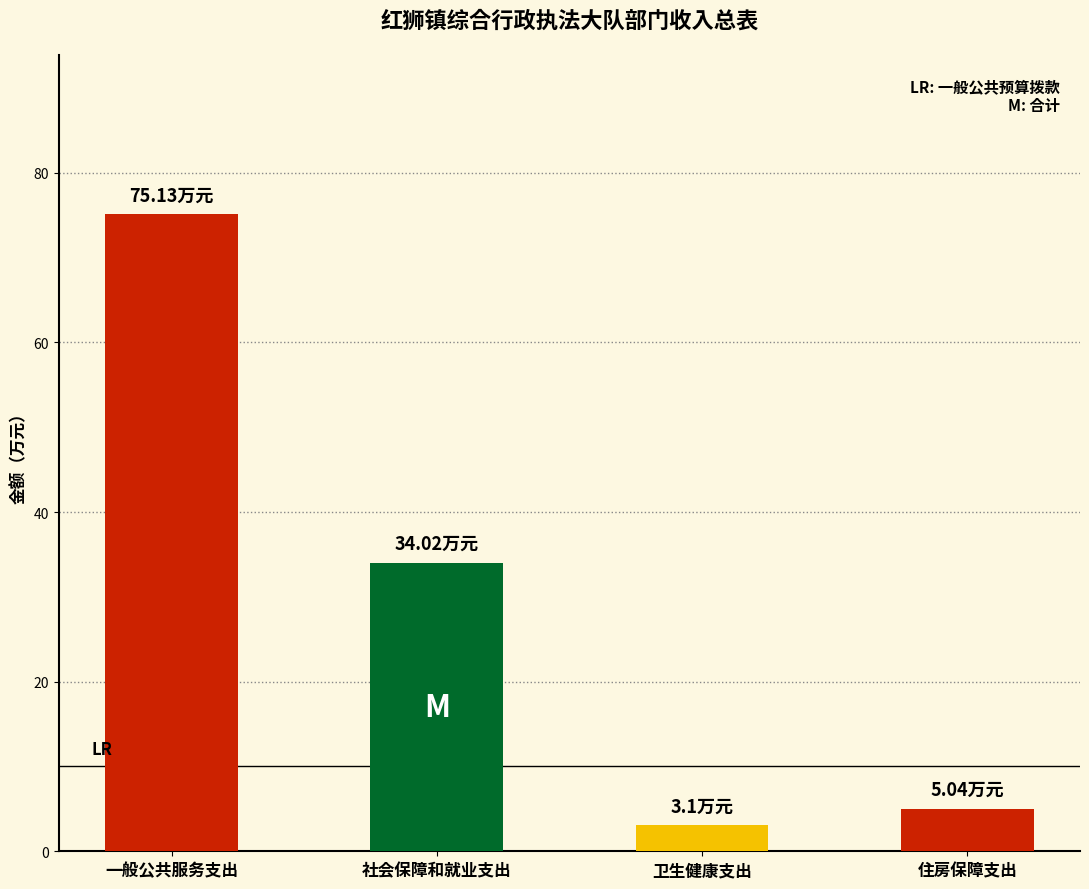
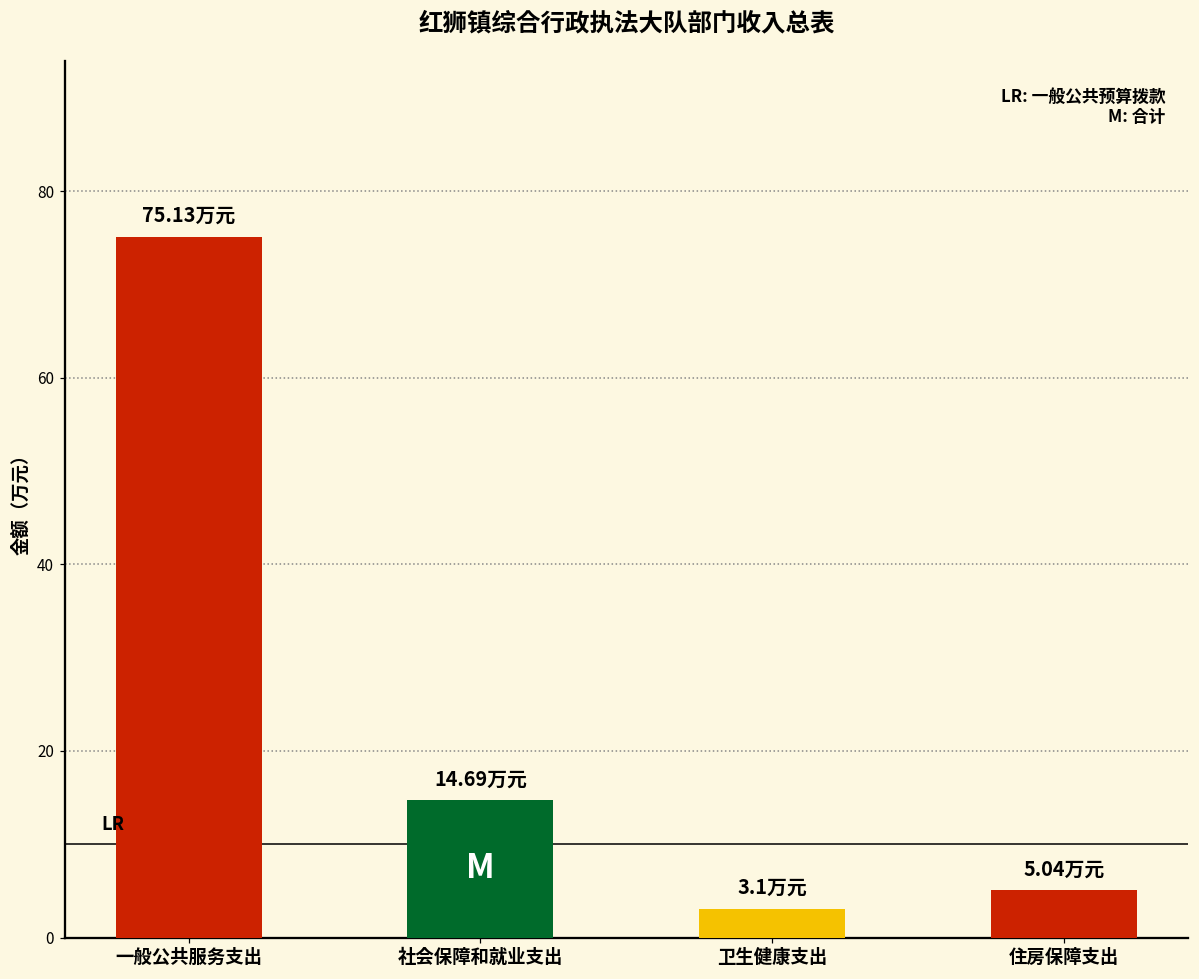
社会保障和就业支出: 34.02 -> 14.69
